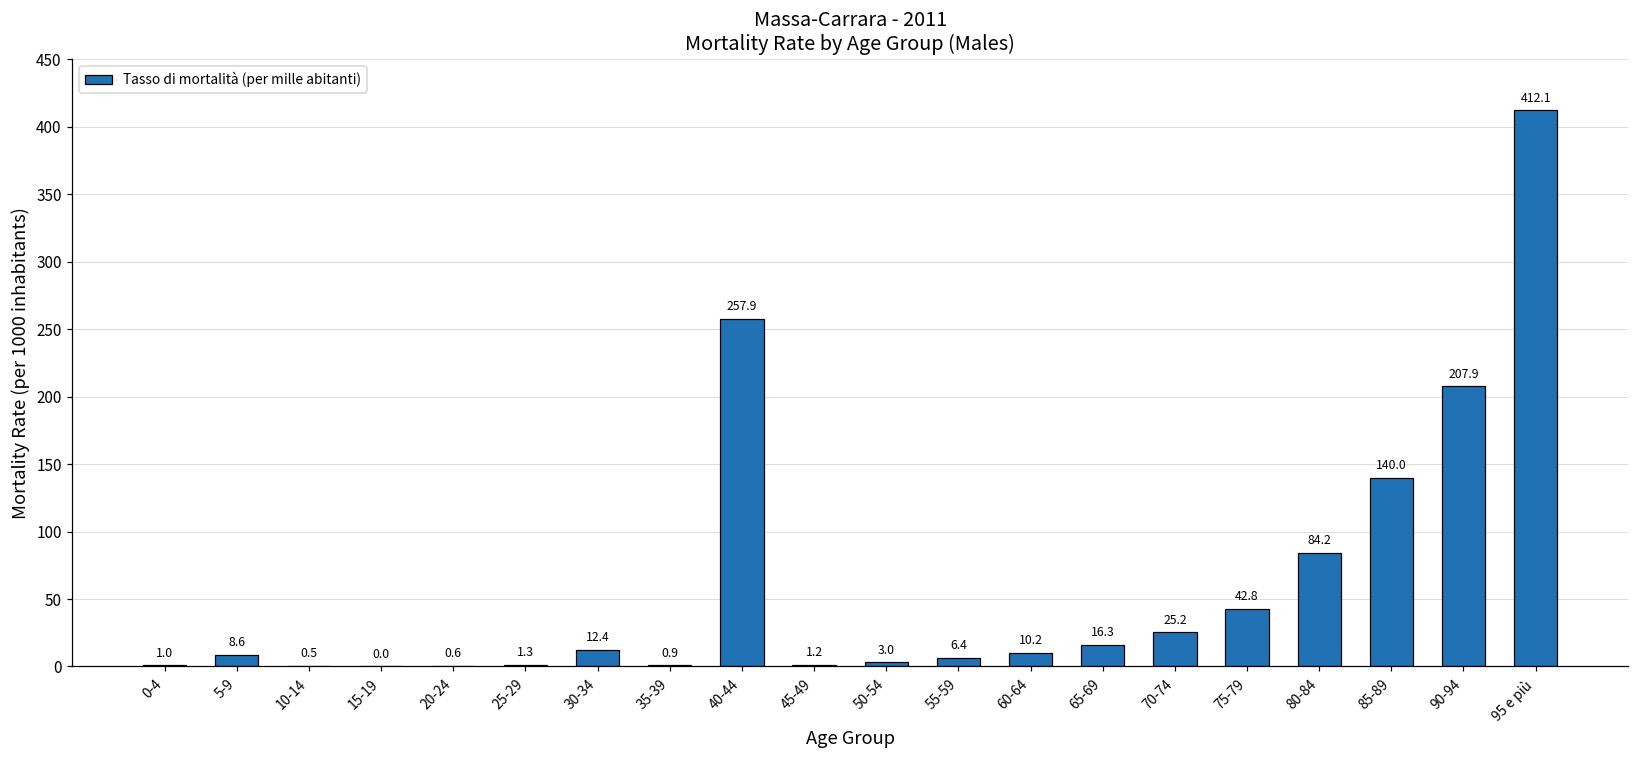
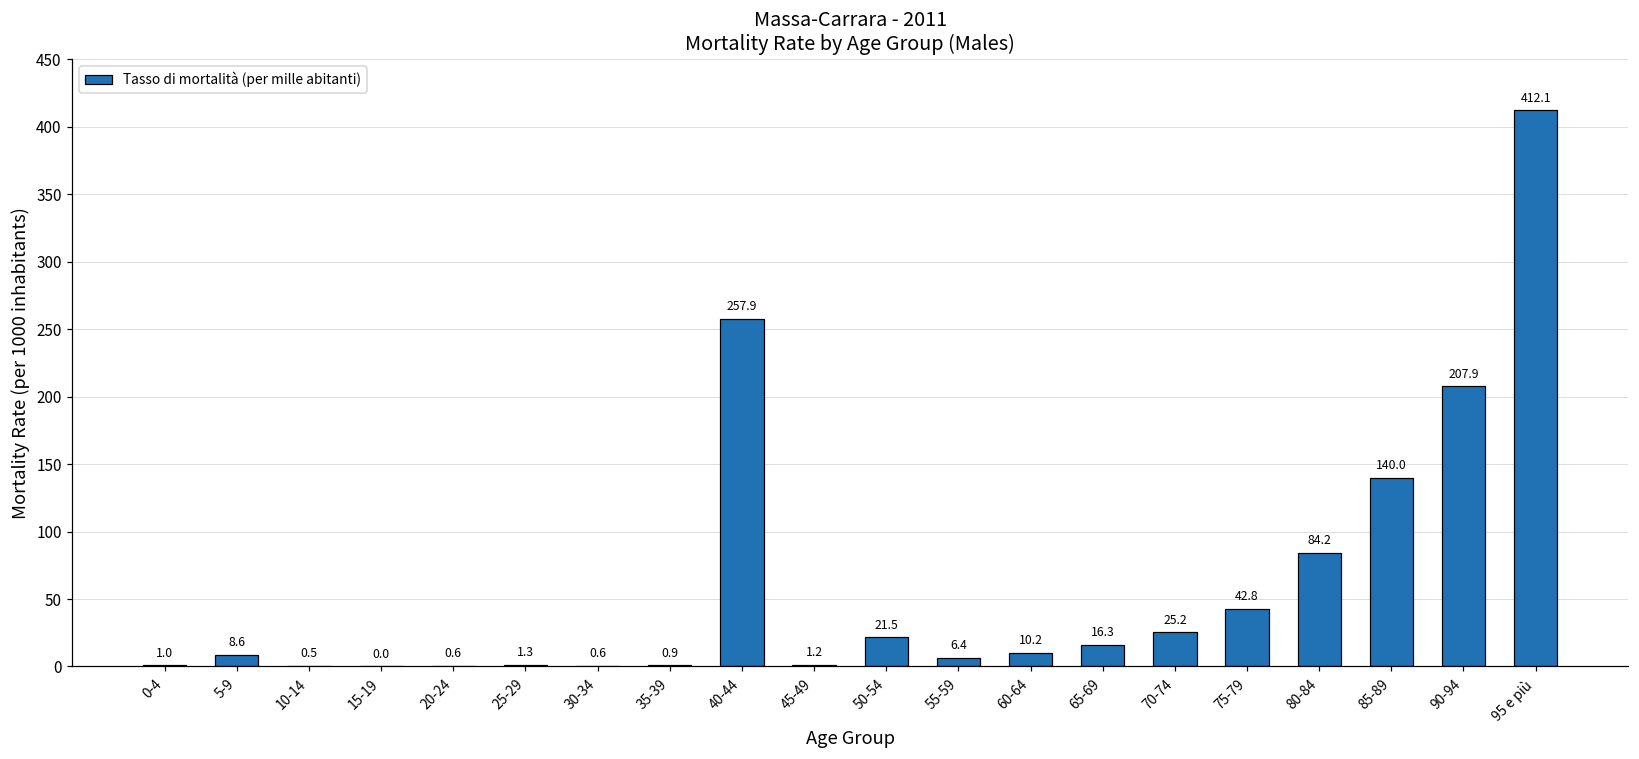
30-34: 12.4 -> 0.6
50-54: 3.0 -> 21.5
